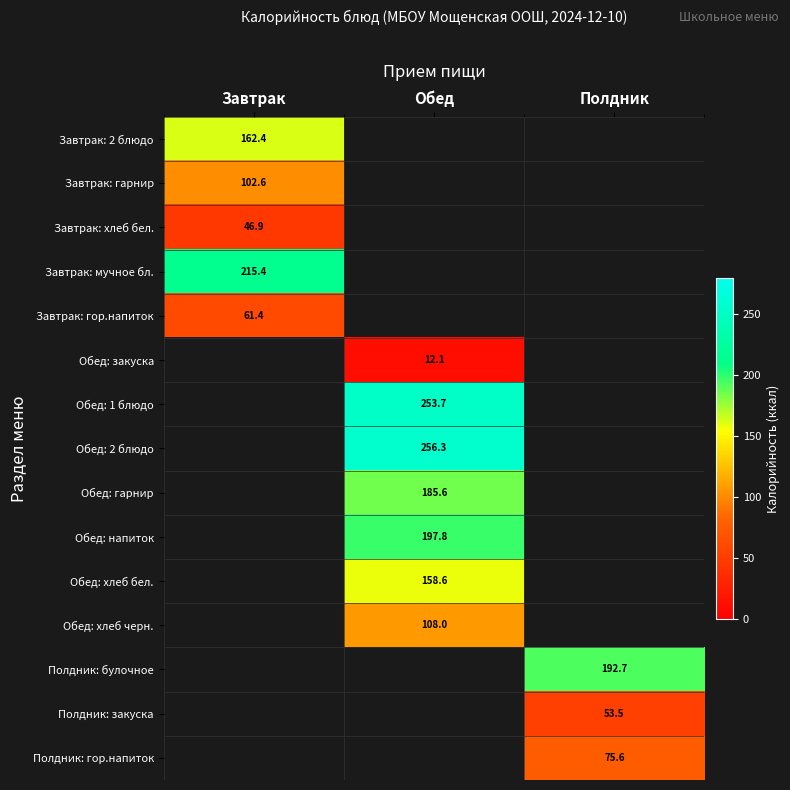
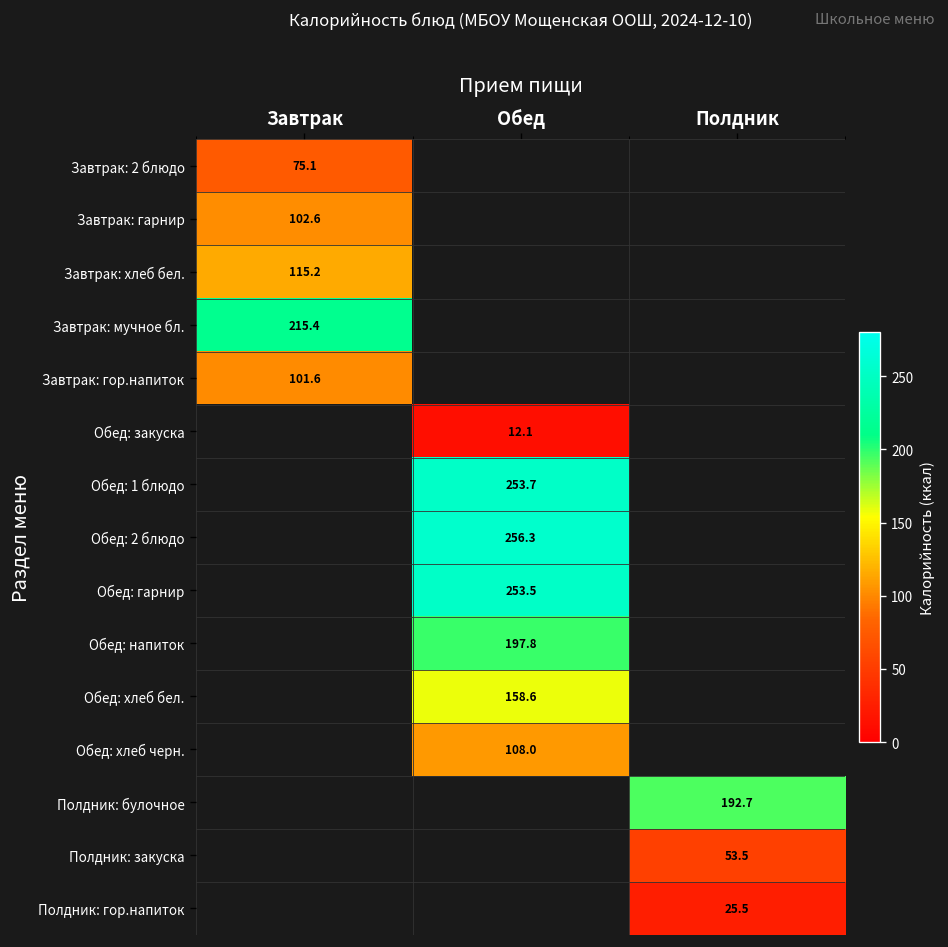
Завтрак: 2 блюдо, Завтрак: 162.4 -> 75.1
Завтрак: хлеб бел., Завтрак: 46.9 -> 115.2
Завтрак: гор.напиток, Завтрак: 61.4 -> 101.6
Обед: гарнир, Обед: 185.6 -> 253.5
Полдник: гор.напиток, Полдник: 75.6 -> 25.5
